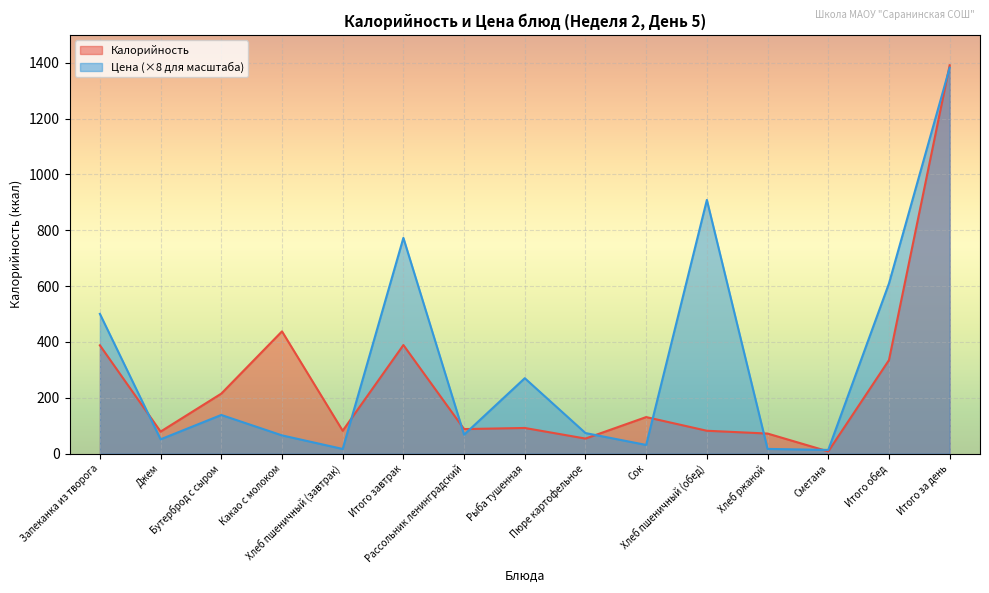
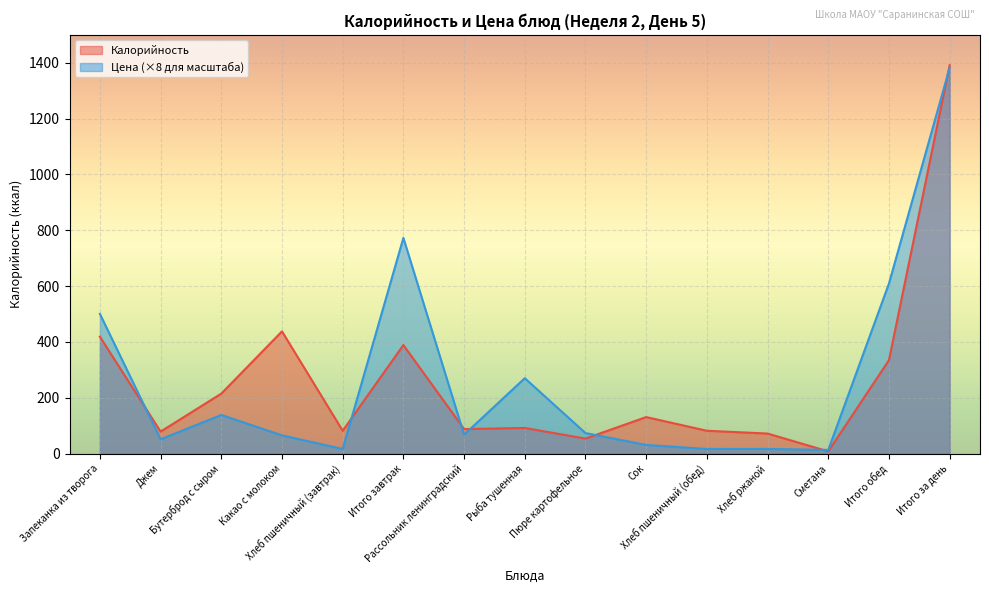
Калорийность, Запеканка из творога: 390 -> 420
Цена (×8 для масштаба), Хлеб пшеничный (обед): 910 -> 20
